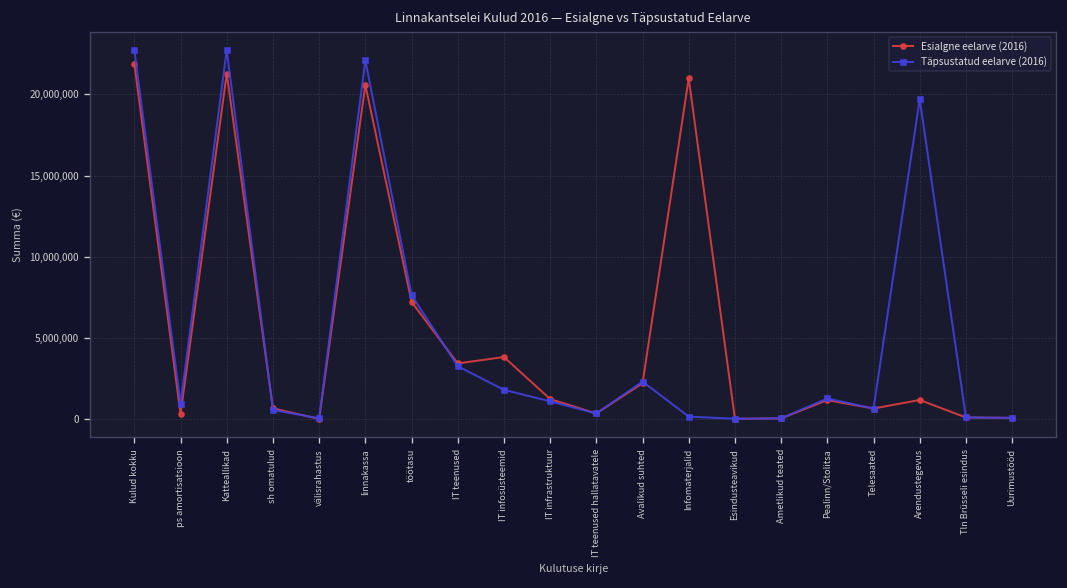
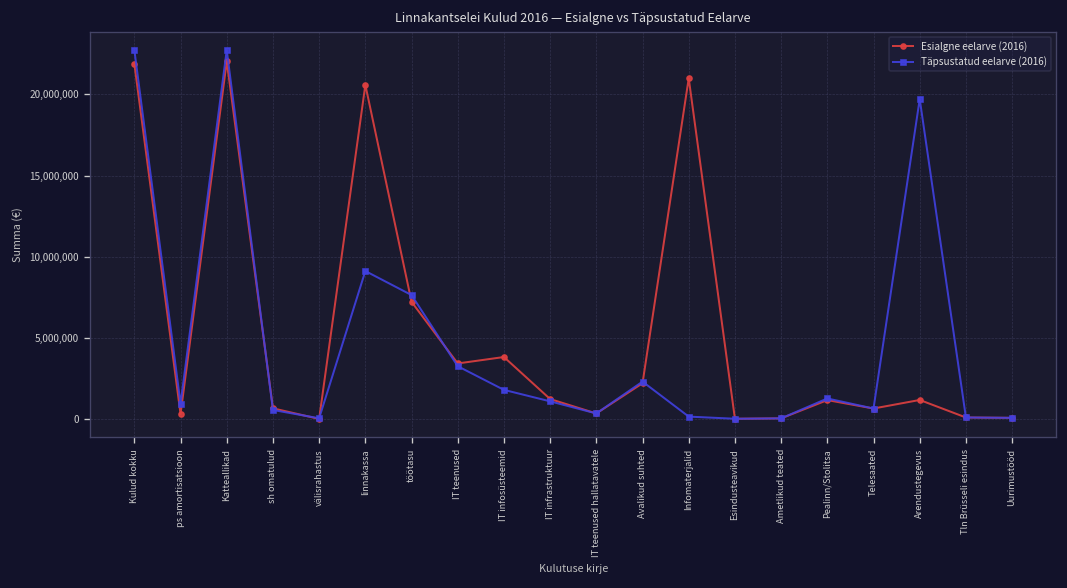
Esialgne eelarve (2016), Katteallikad: 21,300,000 -> 22,000,000
Täpsustatud eelarve (2016), linnakassa: 22,100,000 -> 9,100,000
